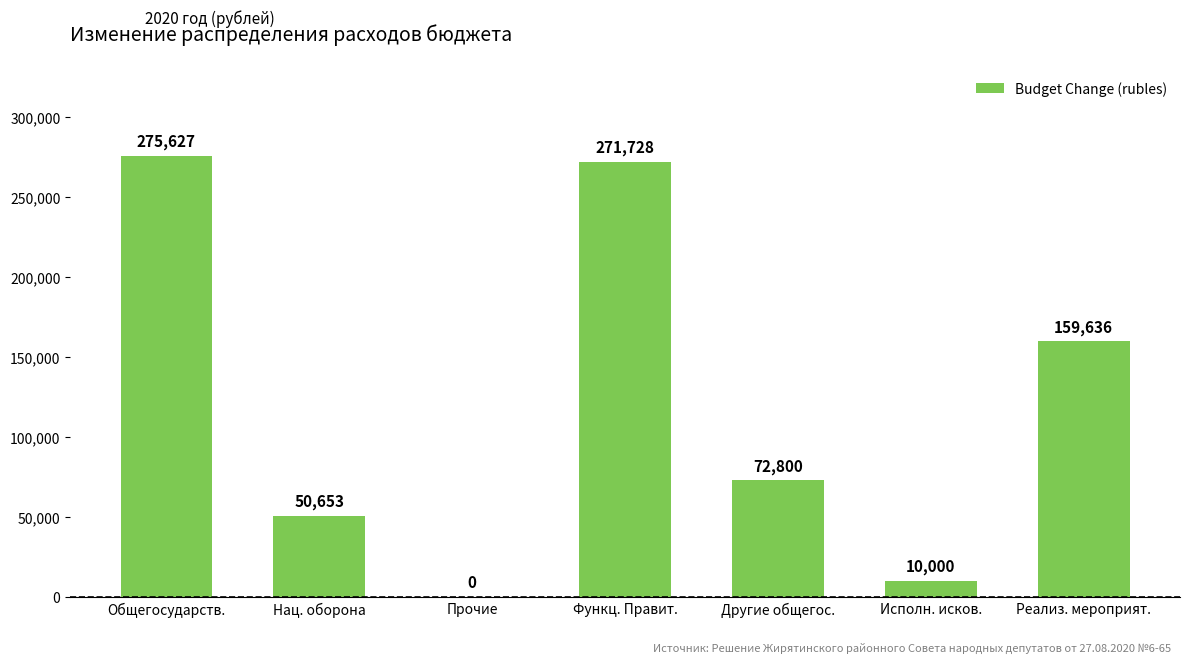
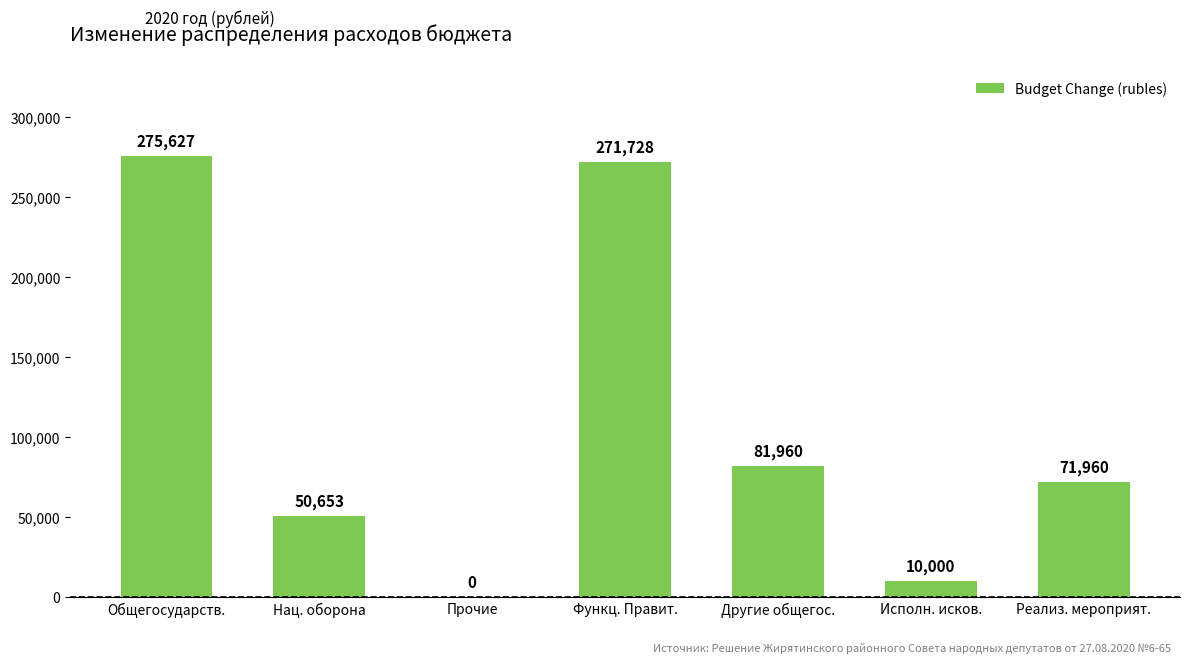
Другие общегос.: 72,800 -> 81,960
Реализ. мероприят.: 159,636 -> 71,960
